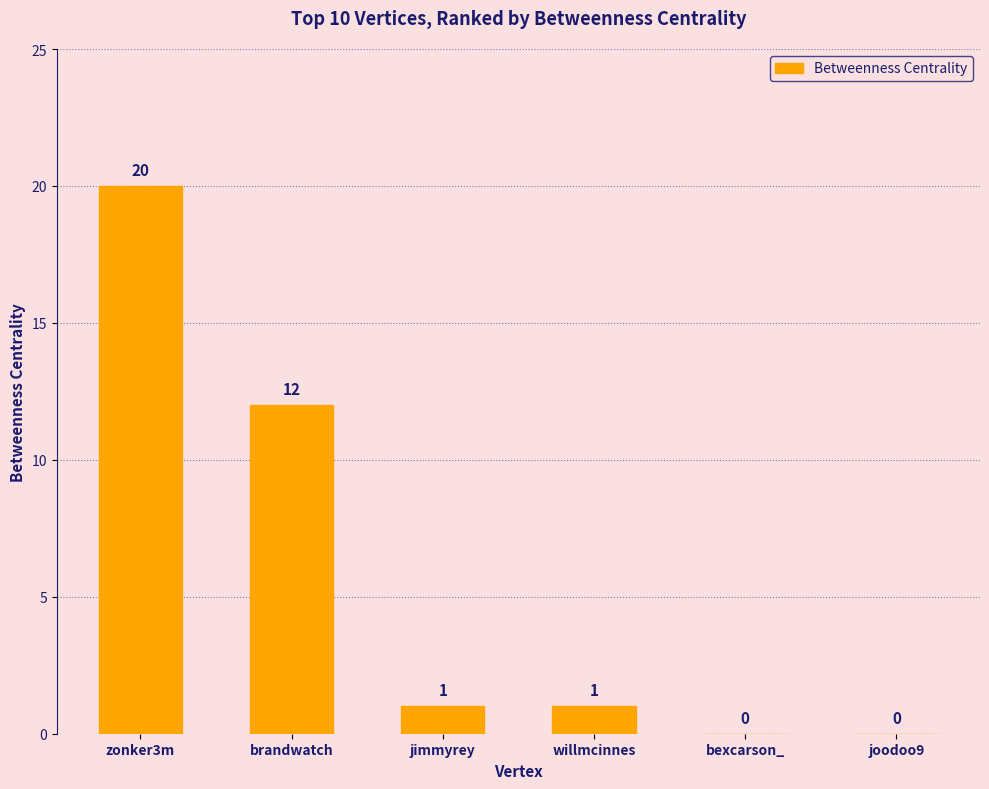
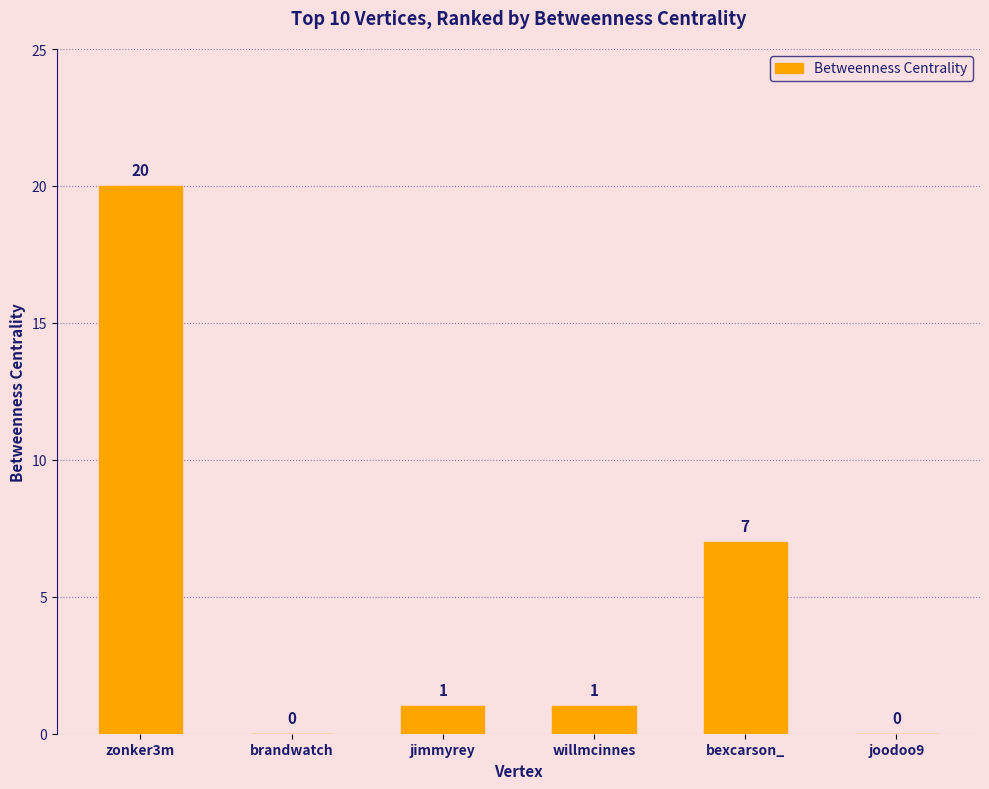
brandwatch: 12 -> 0
bexcarson_: 0 -> 7
